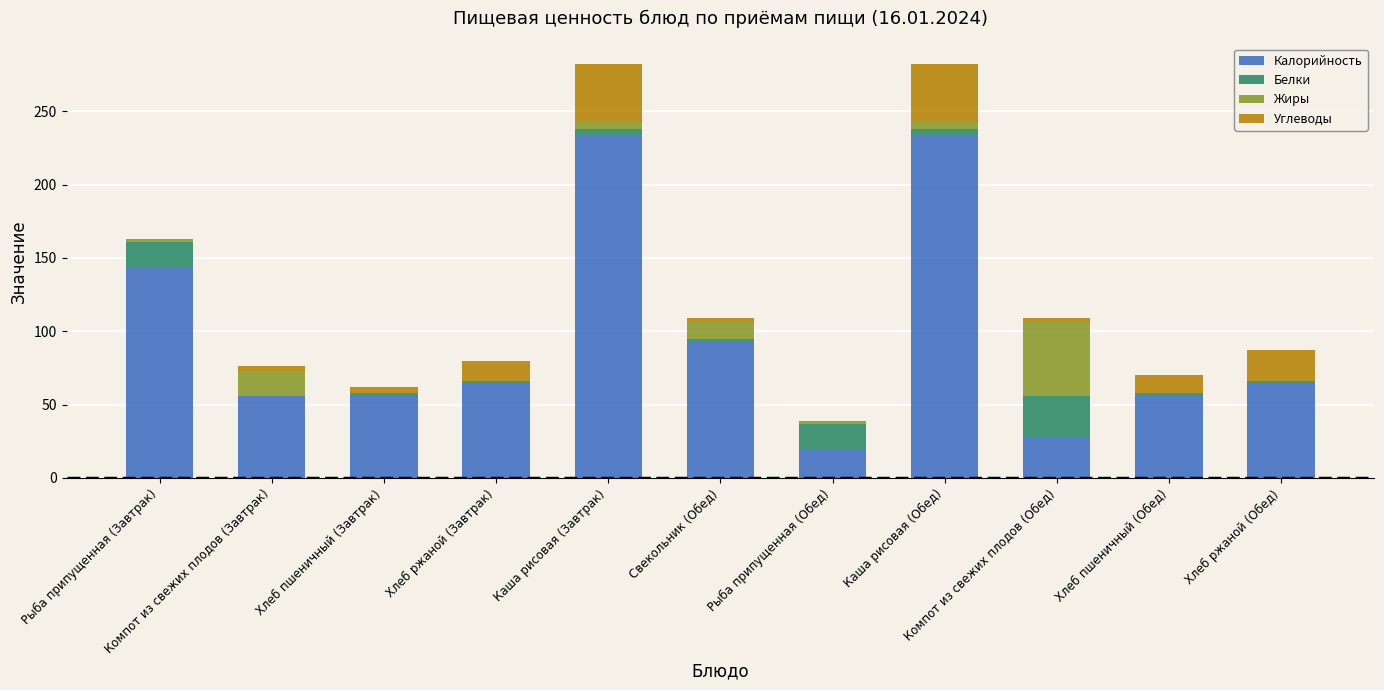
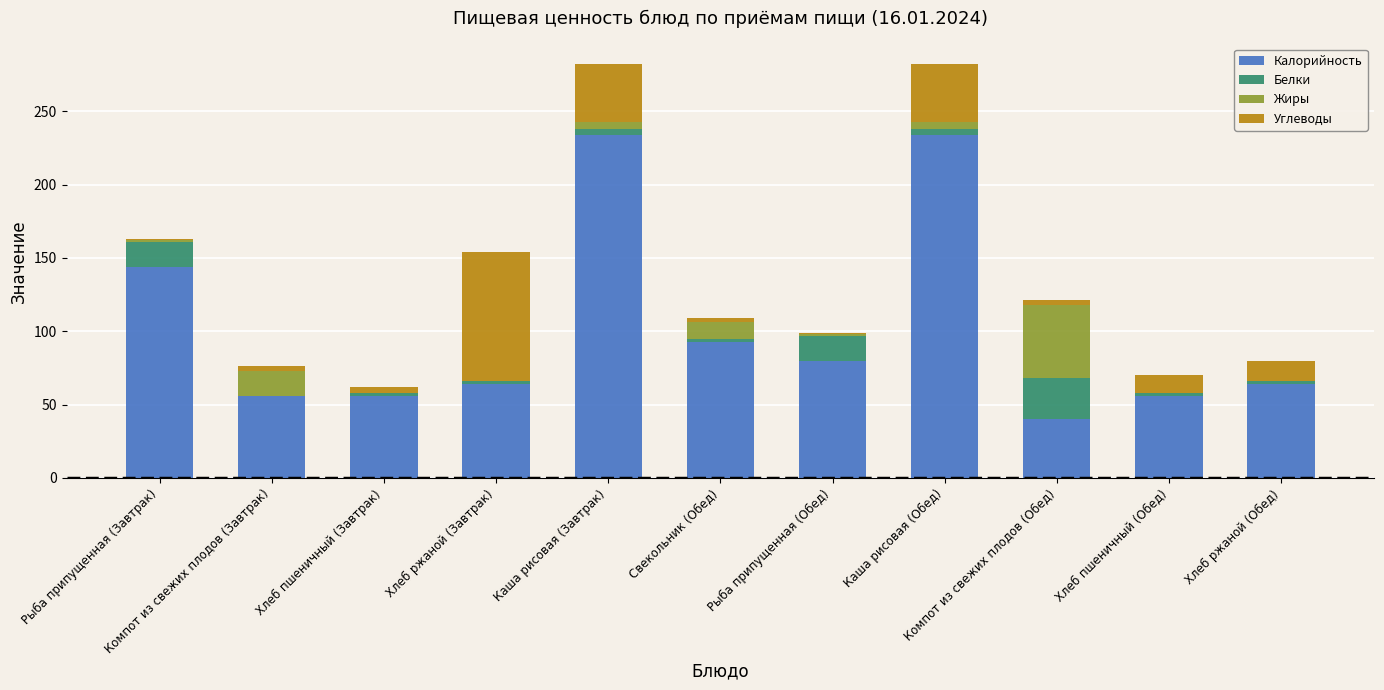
Углеводы, Хлеб ржаной (Завтрак): 14 -> 88
Калорийность, Рыба припущенная (Обед): 20 -> 80
Калорийность, Компот из свежих плодов (Обед): 28 -> 40
Углеводы, Хлеб ржаной (Обед): 21 -> 14
